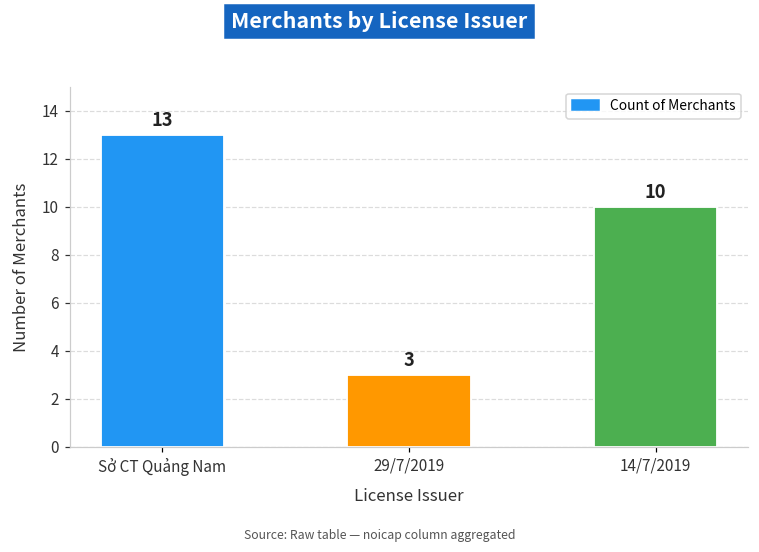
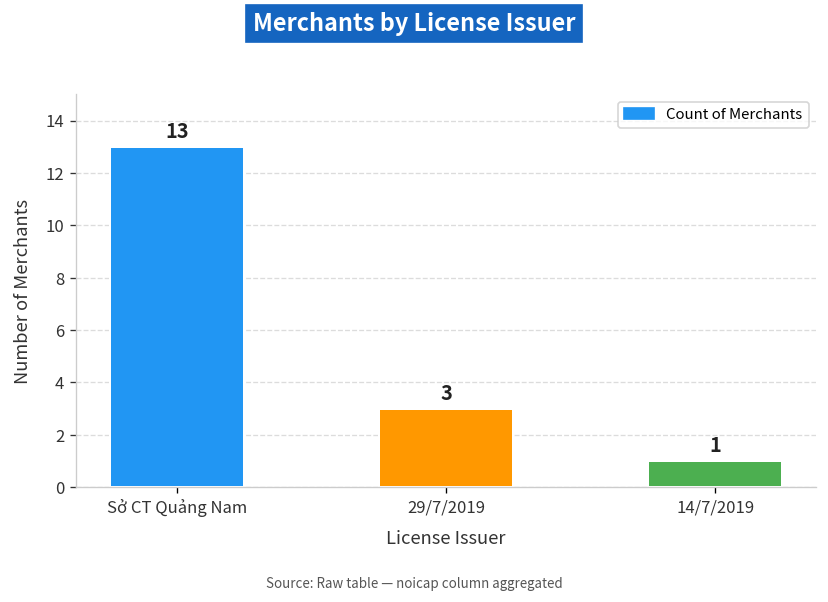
14/7/2019: 10 -> 1
